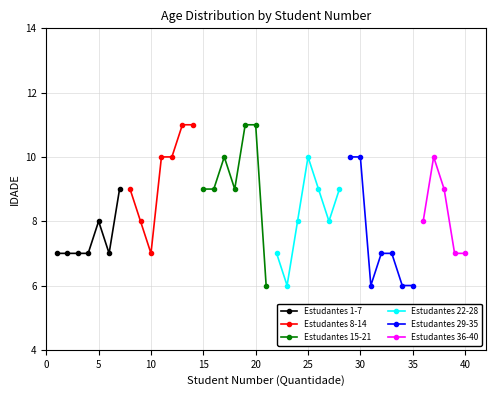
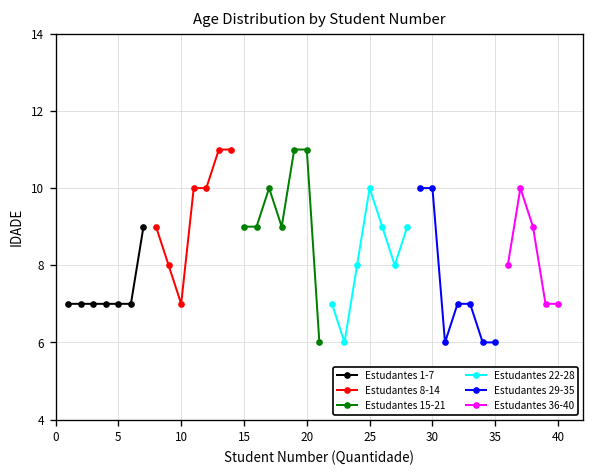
Estudantes 1-7, 5: 8 -> 7
